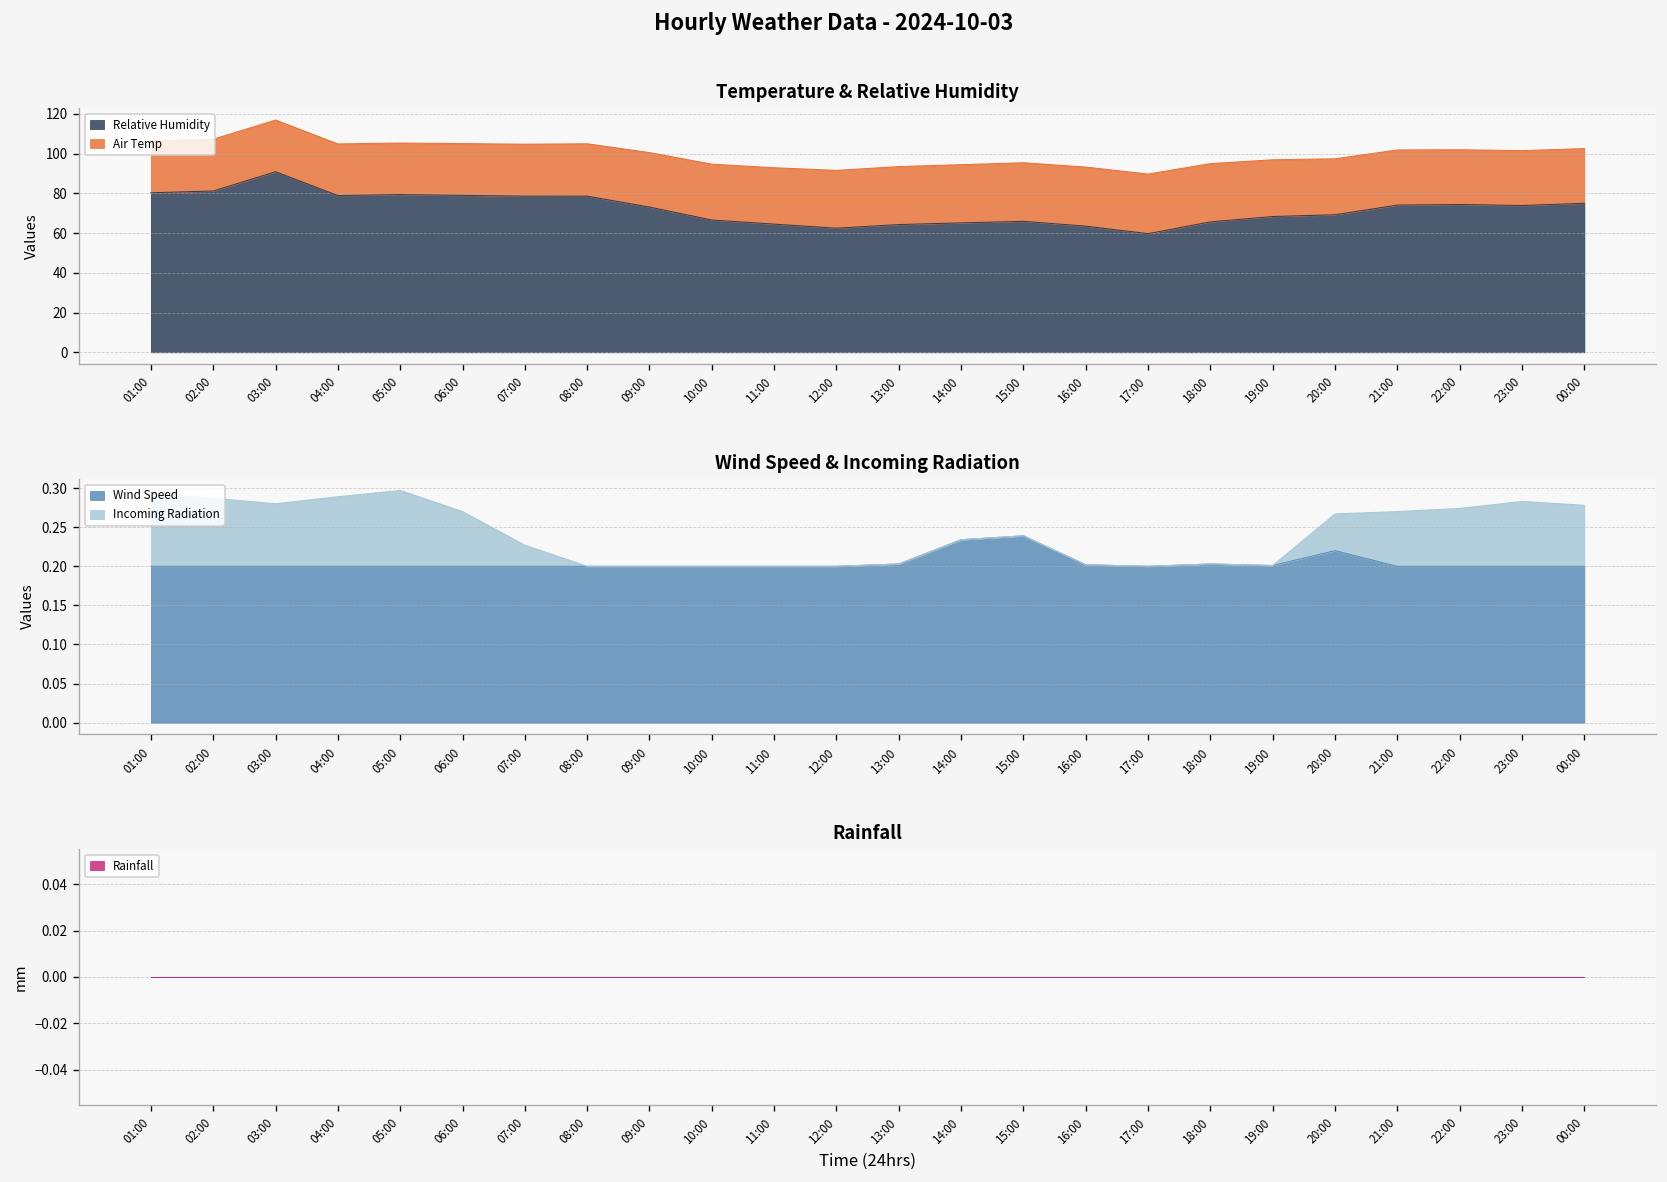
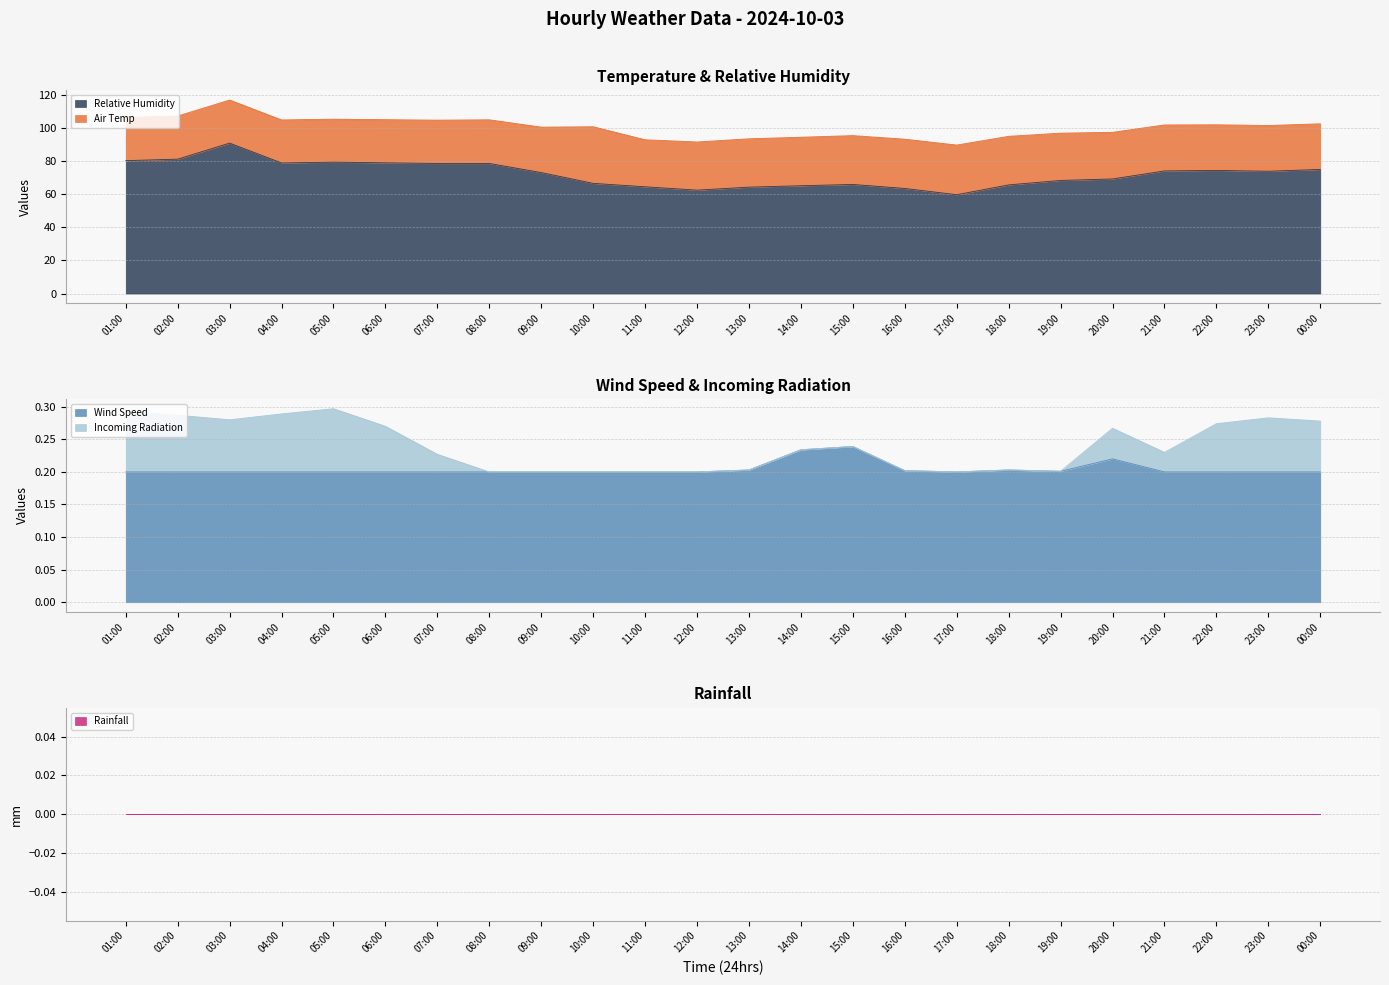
Temperature & Relative Humidity, Air Temp, 10:00: 28 -> 34
Wind Speed & Incoming Radiation, Incoming Radiation, 21:00: 0.07 -> 0.03
